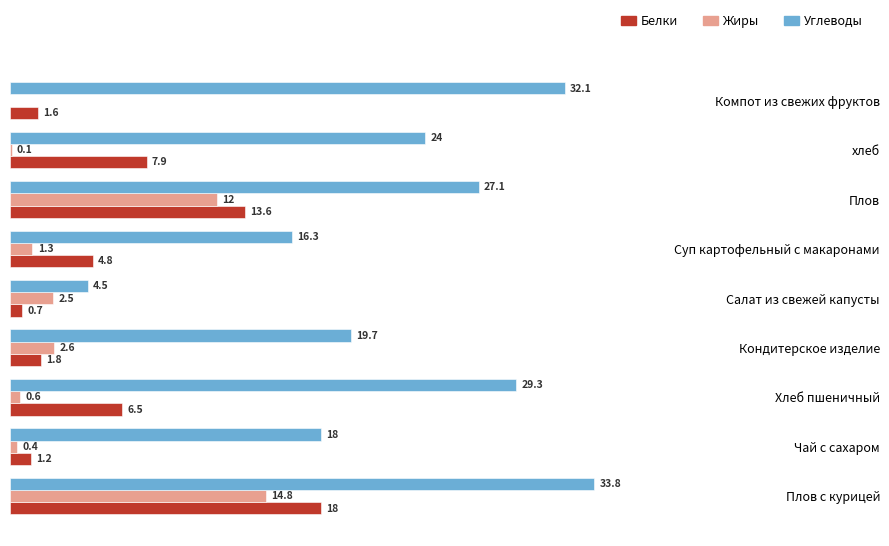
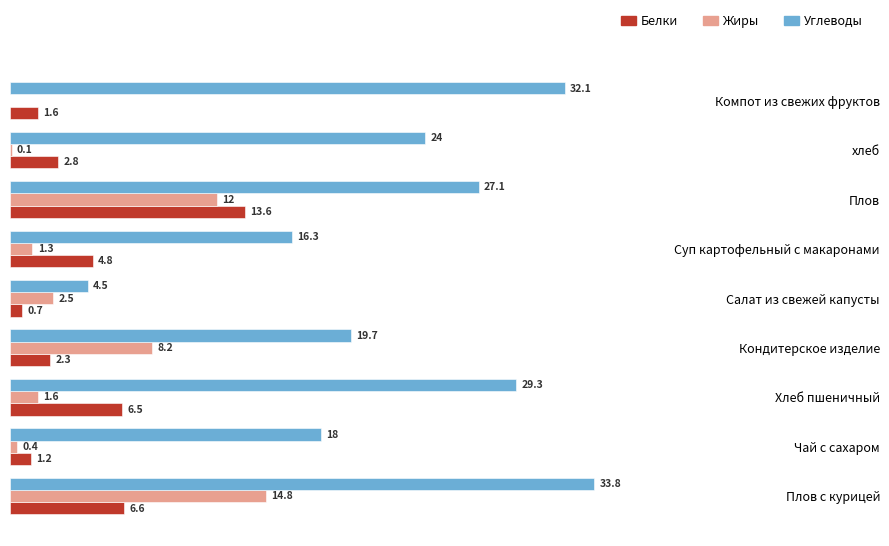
Белки, хлеб: 7.9 -> 2.8
Жиры, Кондитерское изделие: 2.6 -> 8.2
Белки, Кондитерское изделие: 1.8 -> 2.3
Жиры, Хлеб пшеничный: 0.6 -> 1.6
Белки, Плов с курицей: 18 -> 6.6
